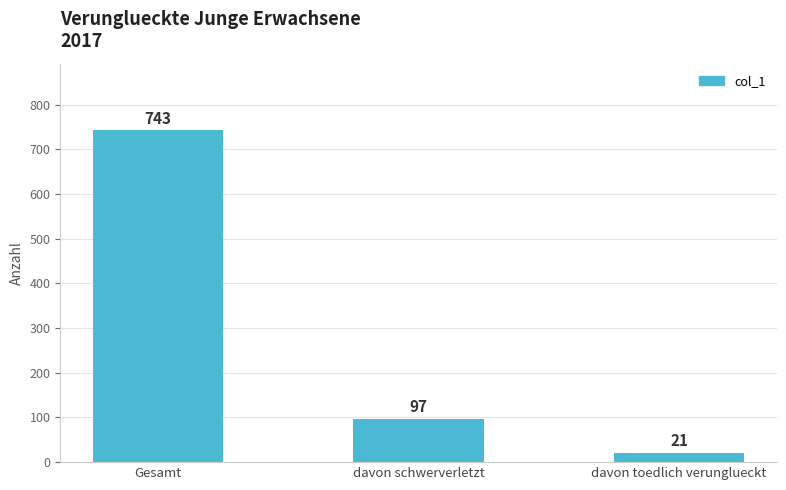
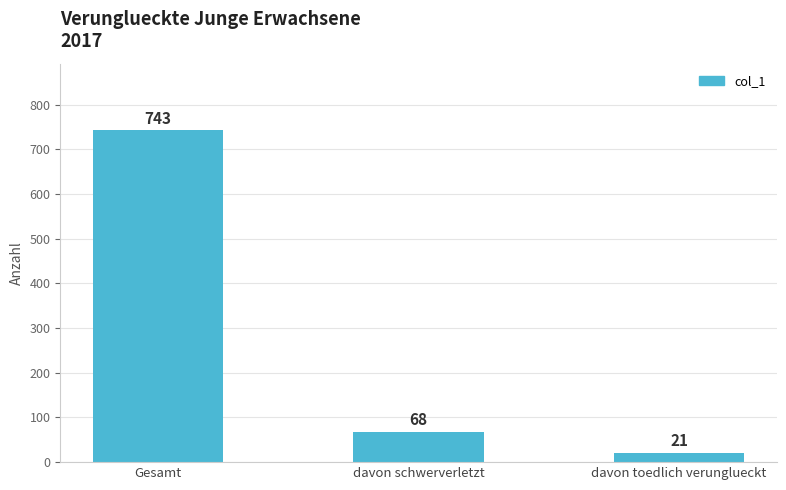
davon schwerverletzt: 97 -> 68
